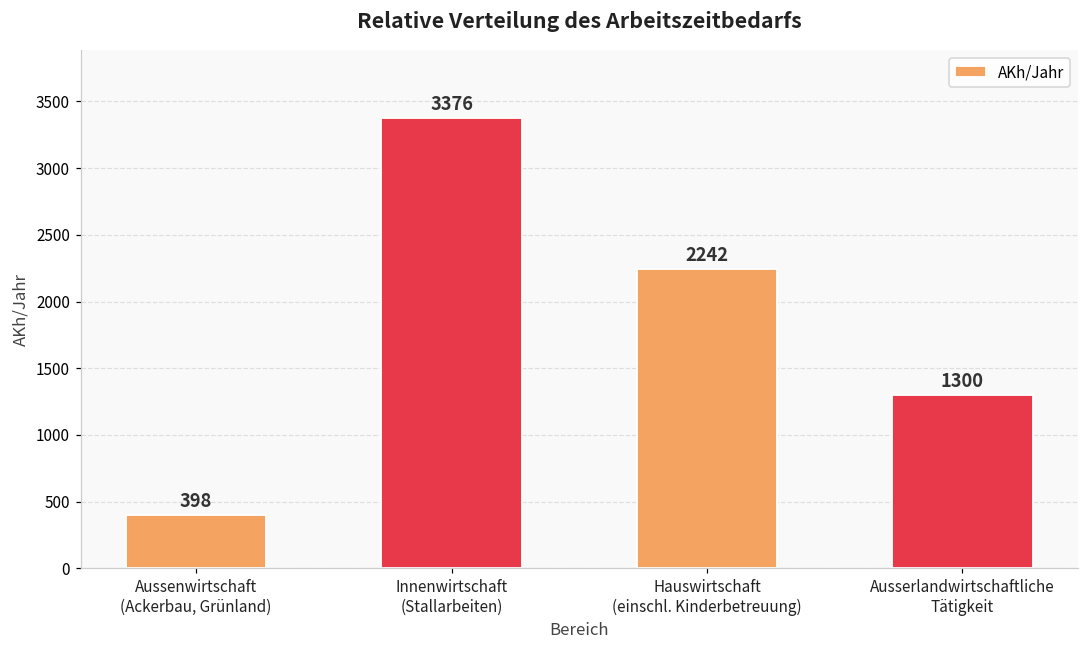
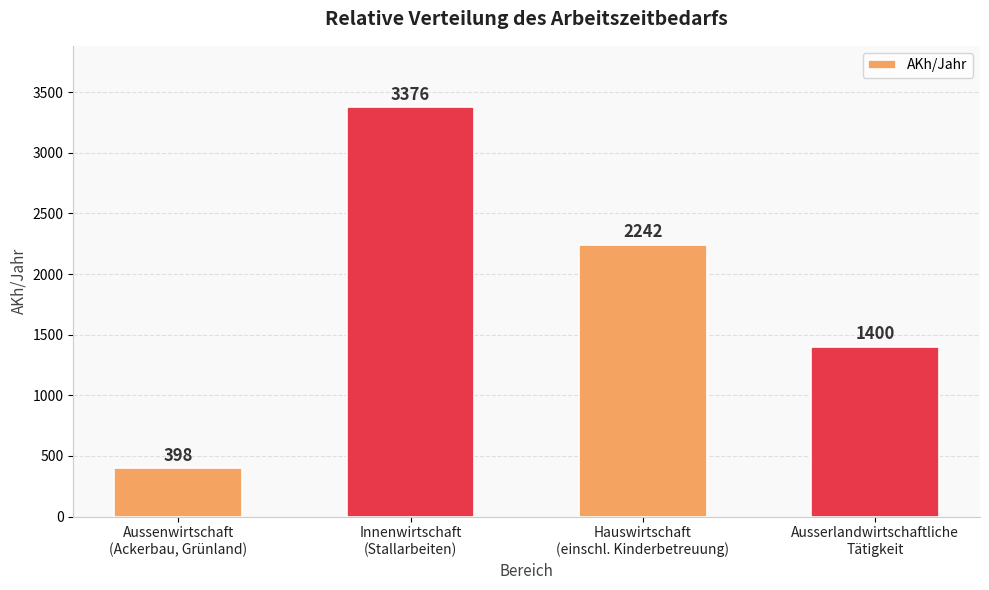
Ausserlandwirtschaftliche Tätigkeit: 1300 -> 1400
